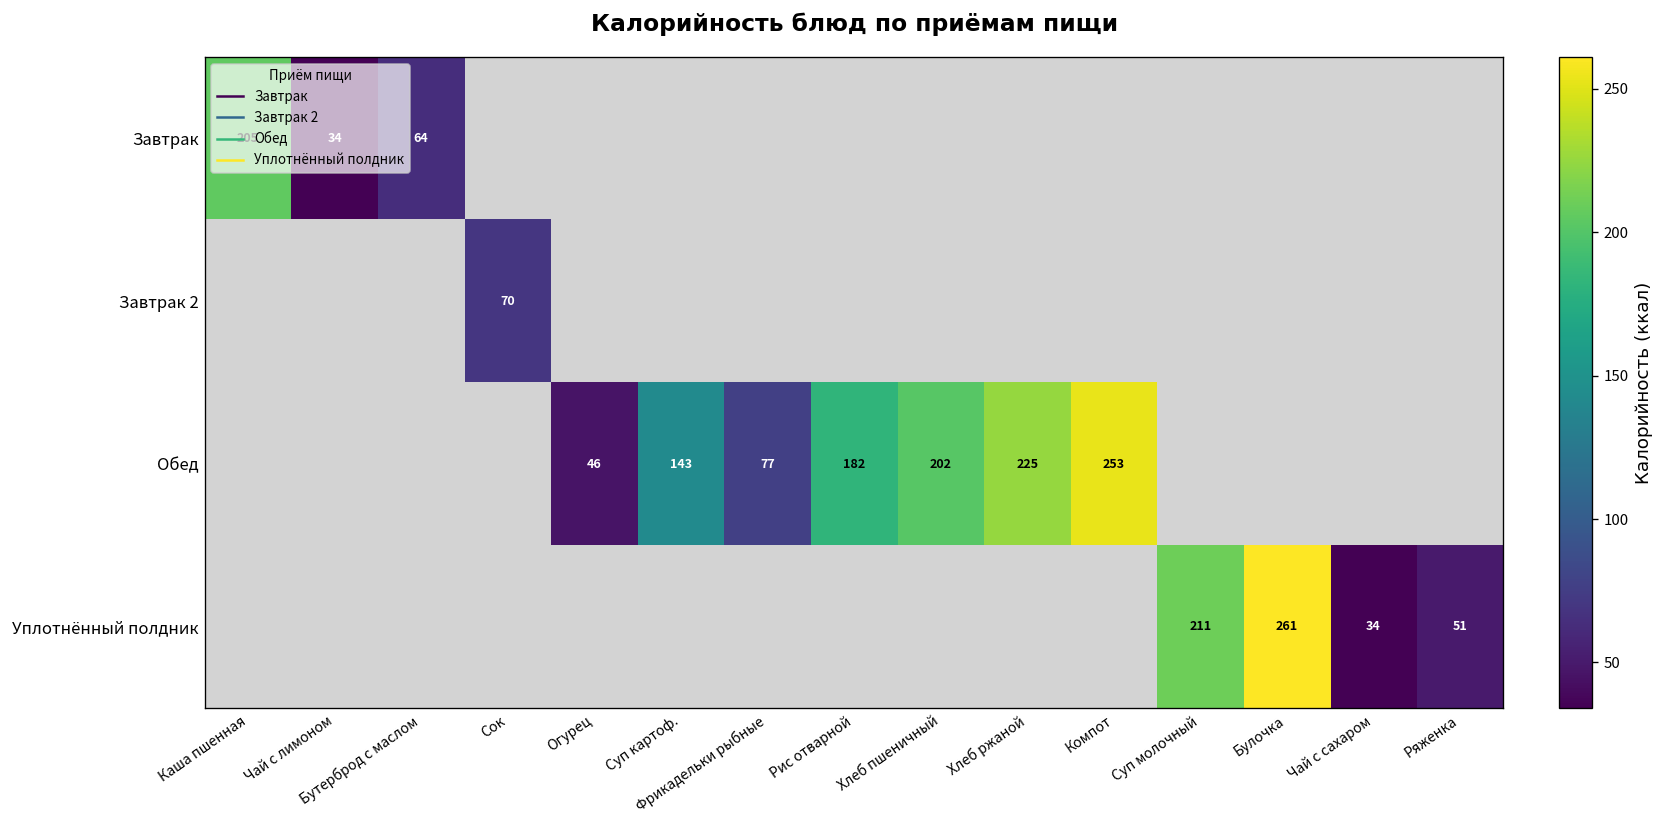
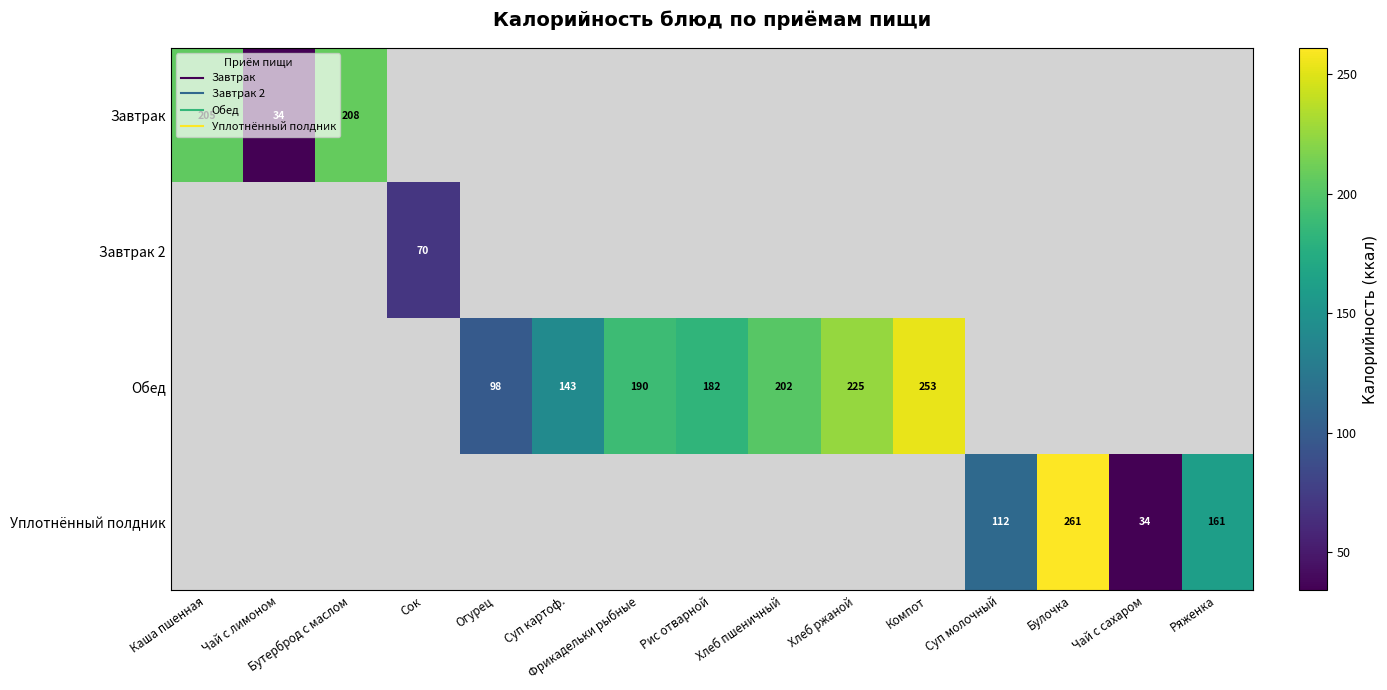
Завтрак, Бутерброд с маслом: 64 -> 208
Обед, Огурец: 46 -> 98
Обед, Фрикадельки рыбные: 77 -> 190
Уплотнённый полдник, Суп молочный: 211 -> 112
Уплотнённый полдник, Ряженка: 51 -> 161
